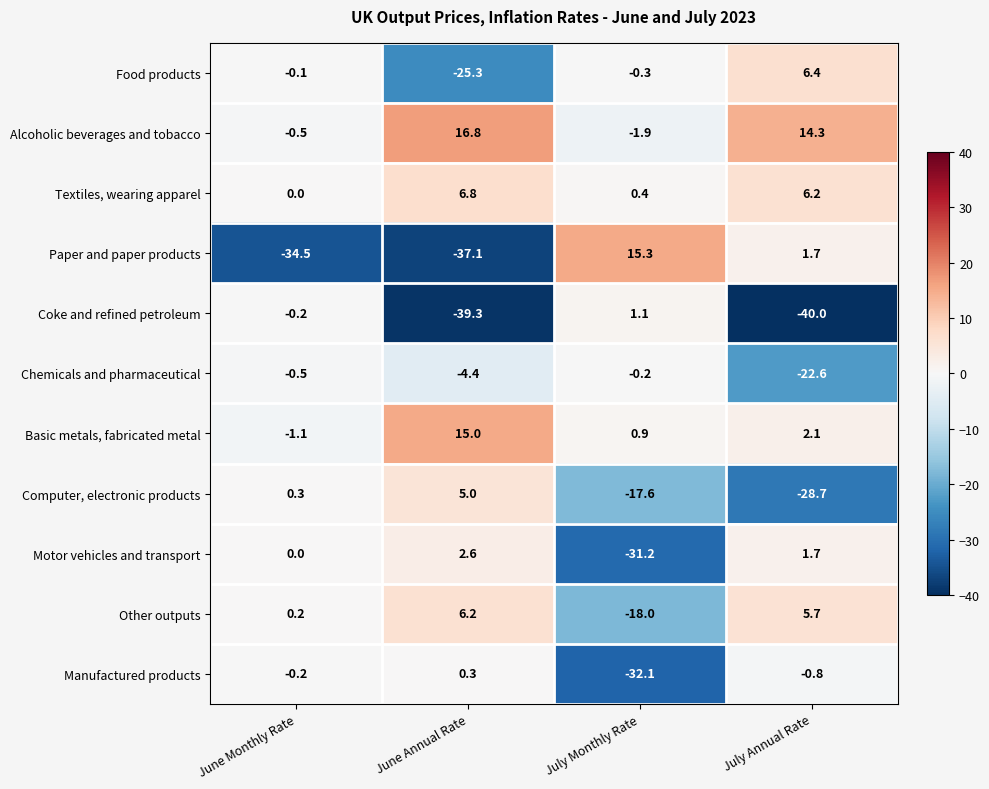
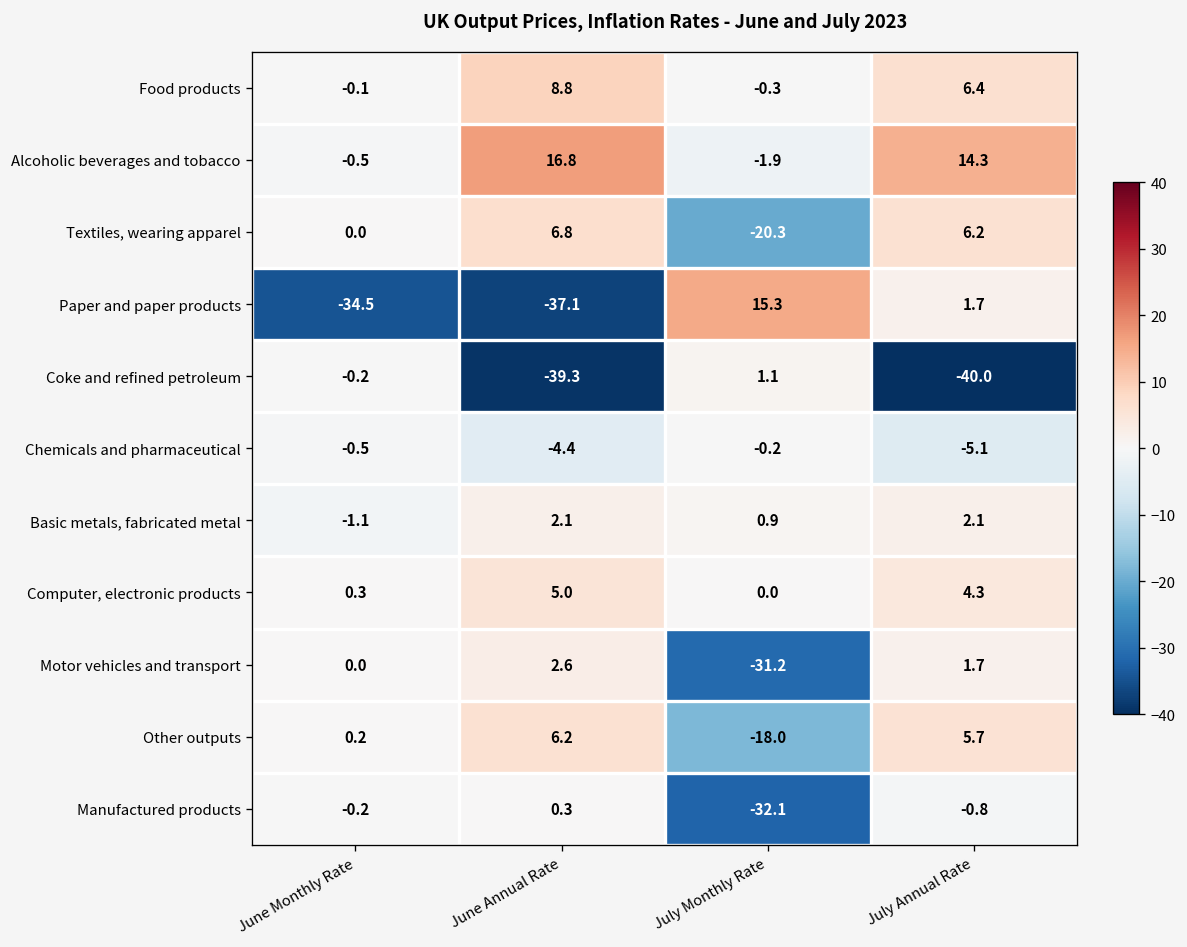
Food products, June Annual Rate: -25.3 -> 8.8
Textiles, wearing apparel, July Monthly Rate: 0.4 -> -20.3
Chemicals and pharmaceutical, July Annual Rate: -22.6 -> -5.1
Basic metals, fabricated metal, June Annual Rate: 15.0 -> 2.1
Computer, electronic products, July Monthly Rate: -17.6 -> 0.0
Computer, electronic products, July Annual Rate: -28.7 -> 4.3
